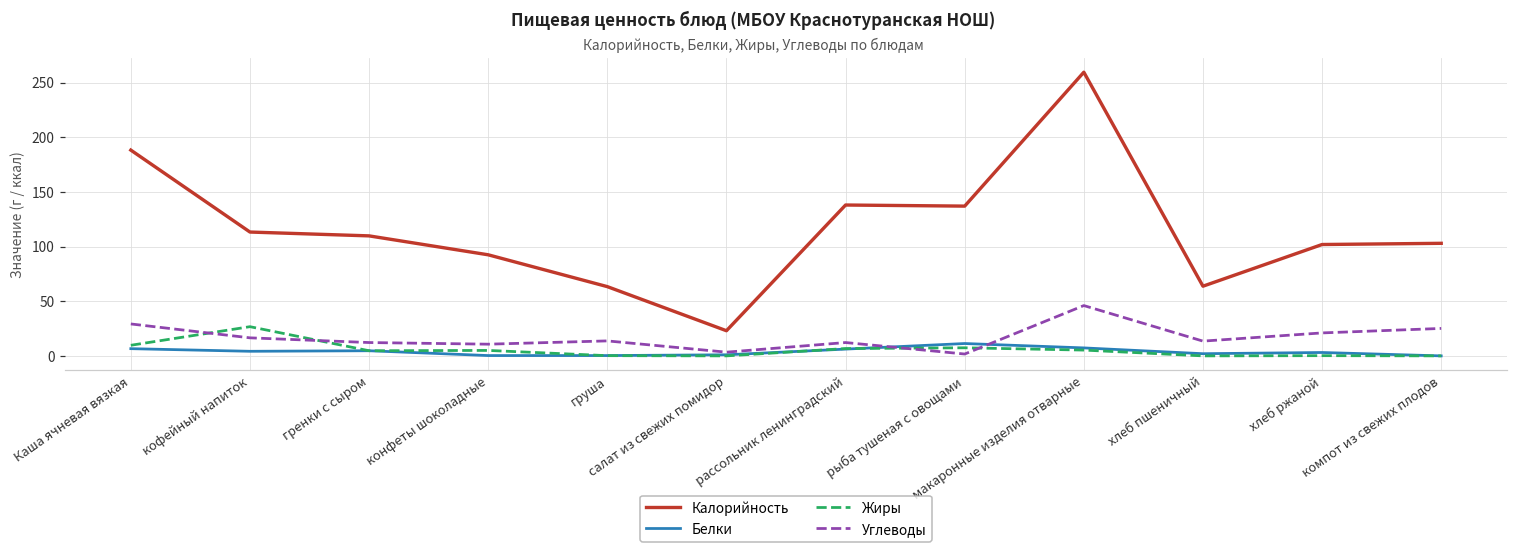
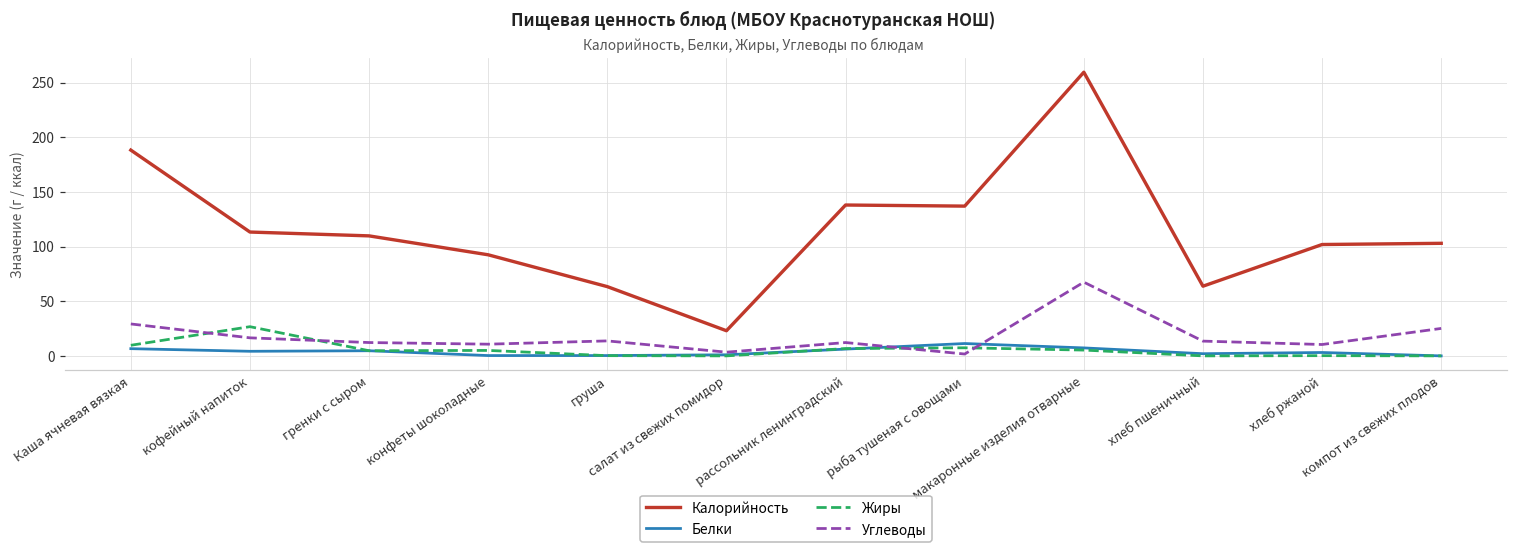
Углеводы, макаронные изделия отварные: 50 -> 70
Углеводы, хлеб ржаной: 20 -> 10
